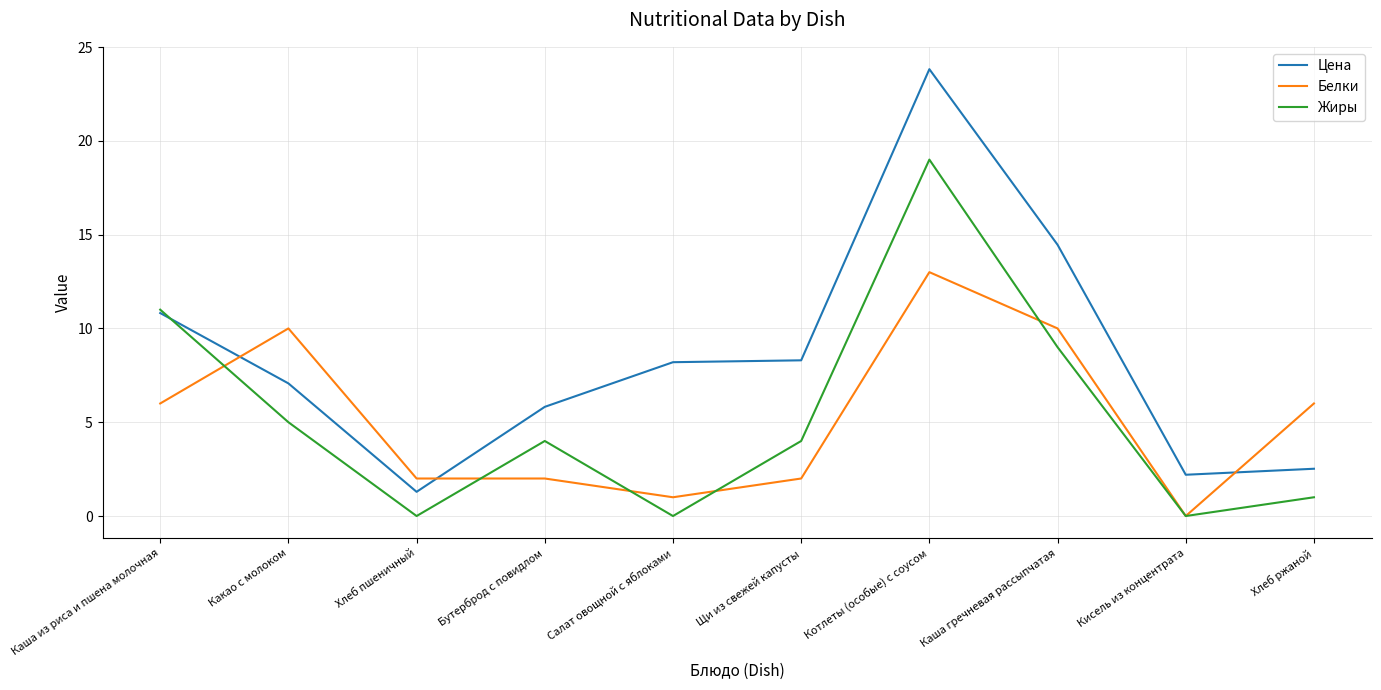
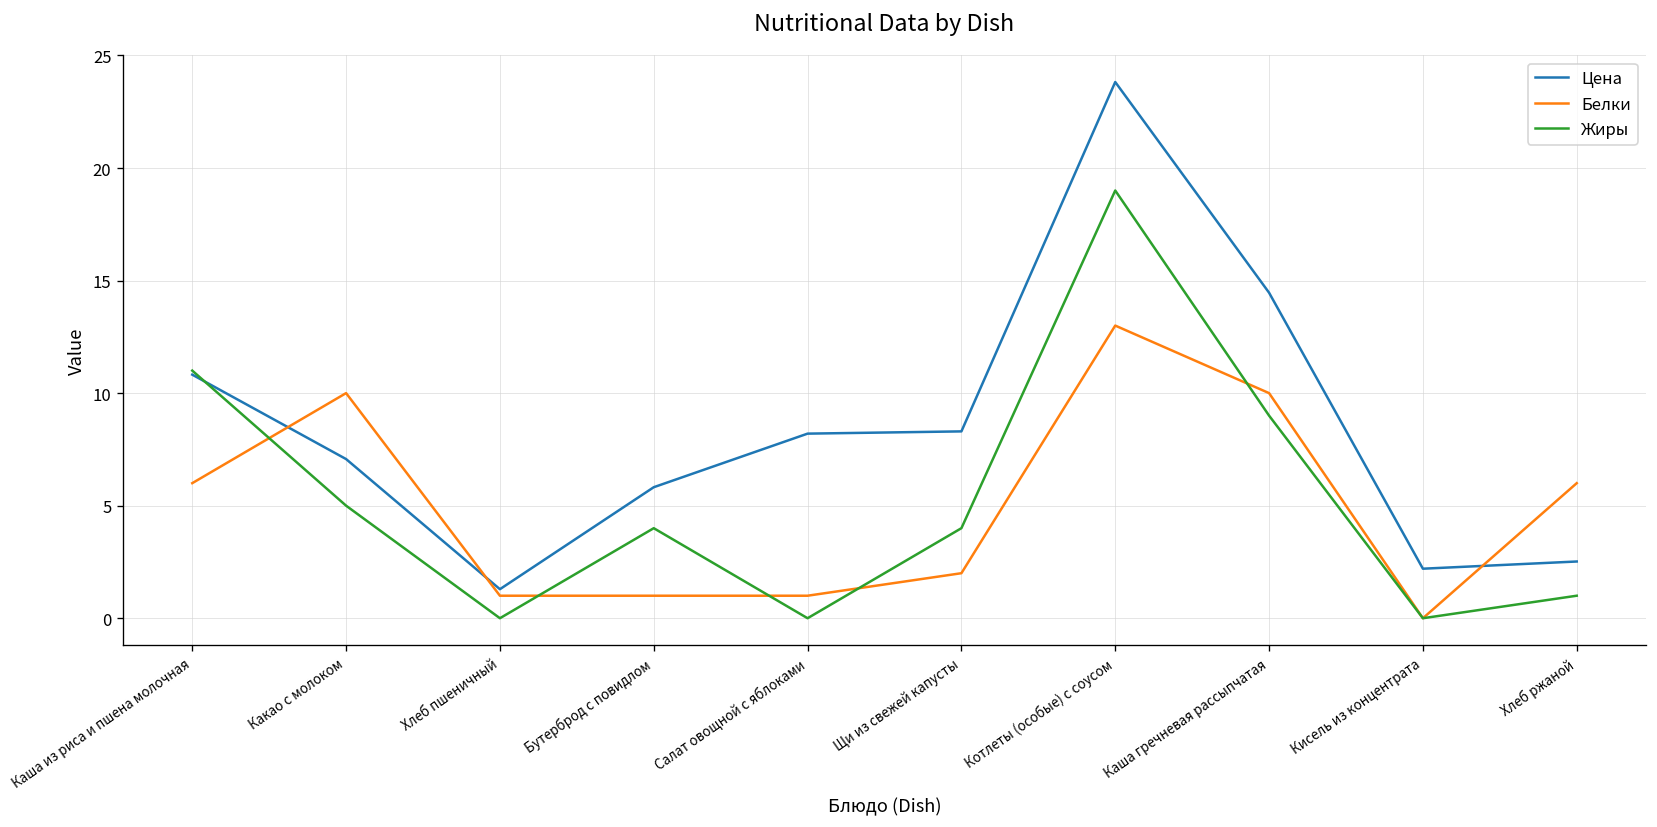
Белки, Хлеб пшеничный: 2 -> 1
Белки, Бутерброд с повидлом: 2 -> 1
